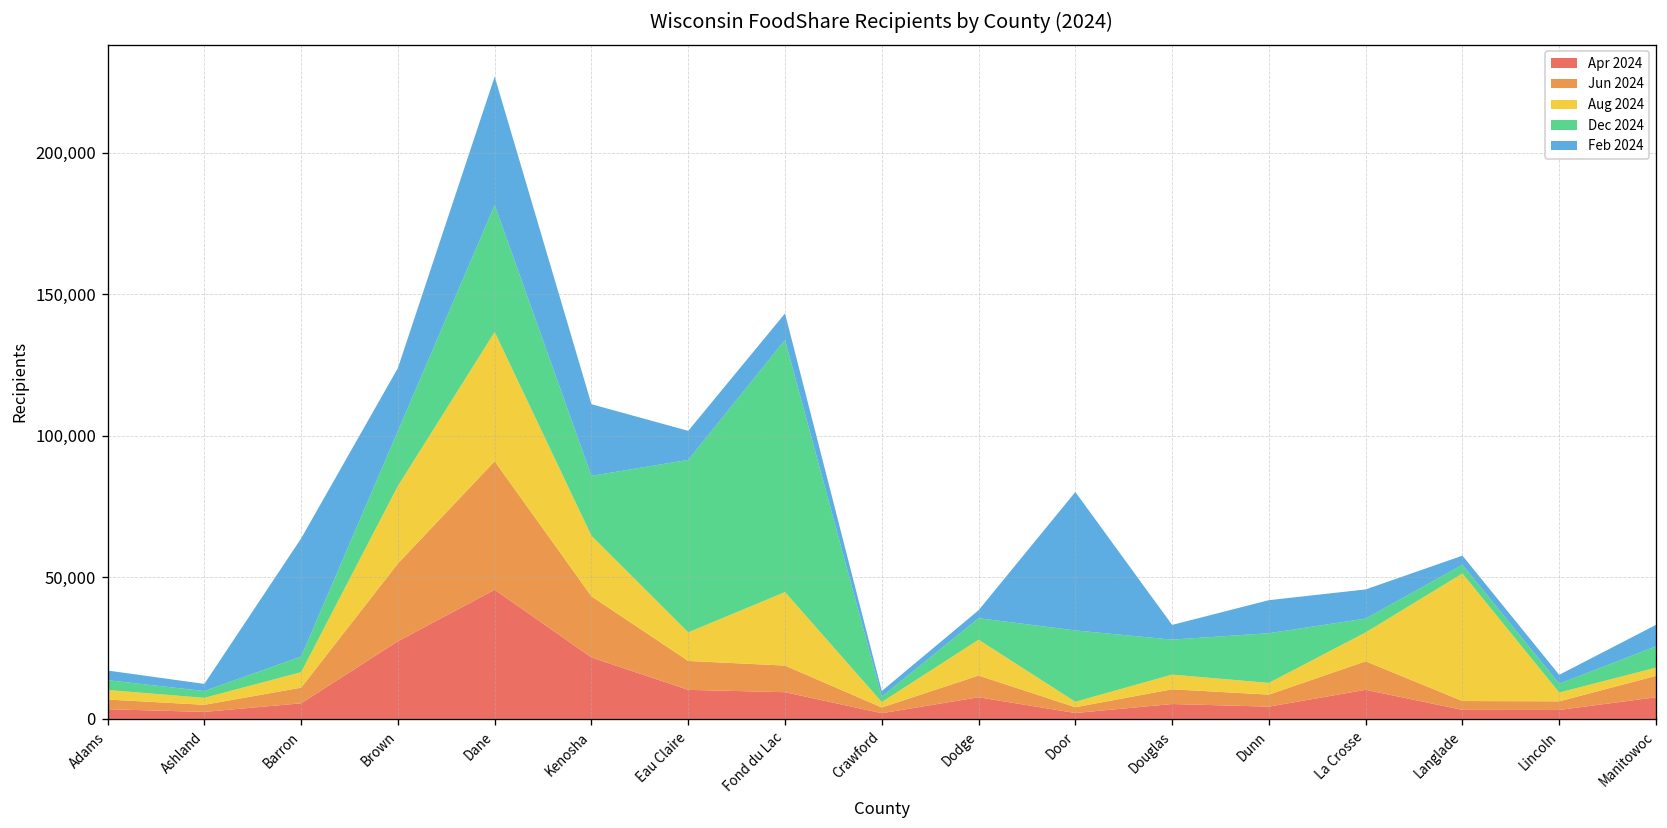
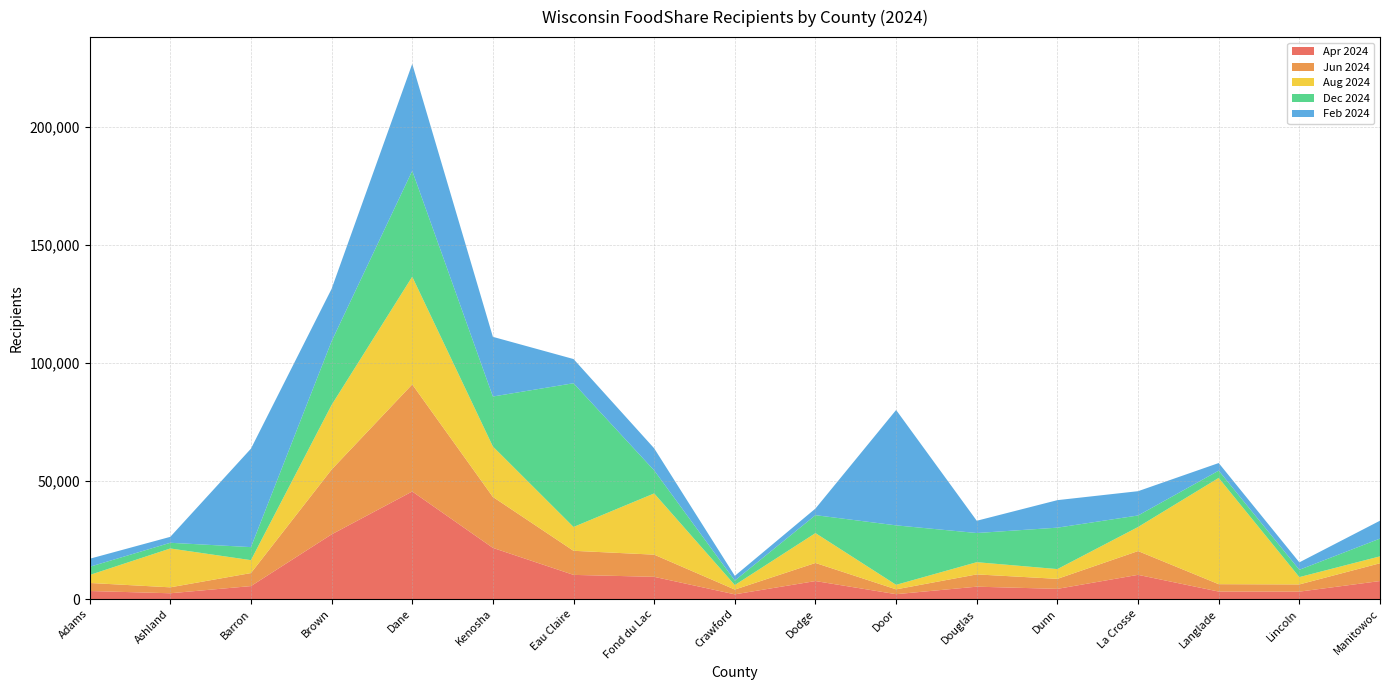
Aug 2024, Ashland: 2,000 -> 16,000
Dec 2024, Brown: 19,000 -> 27,000
Dec 2024, Fond du Lac: 89,000 -> 10,000
